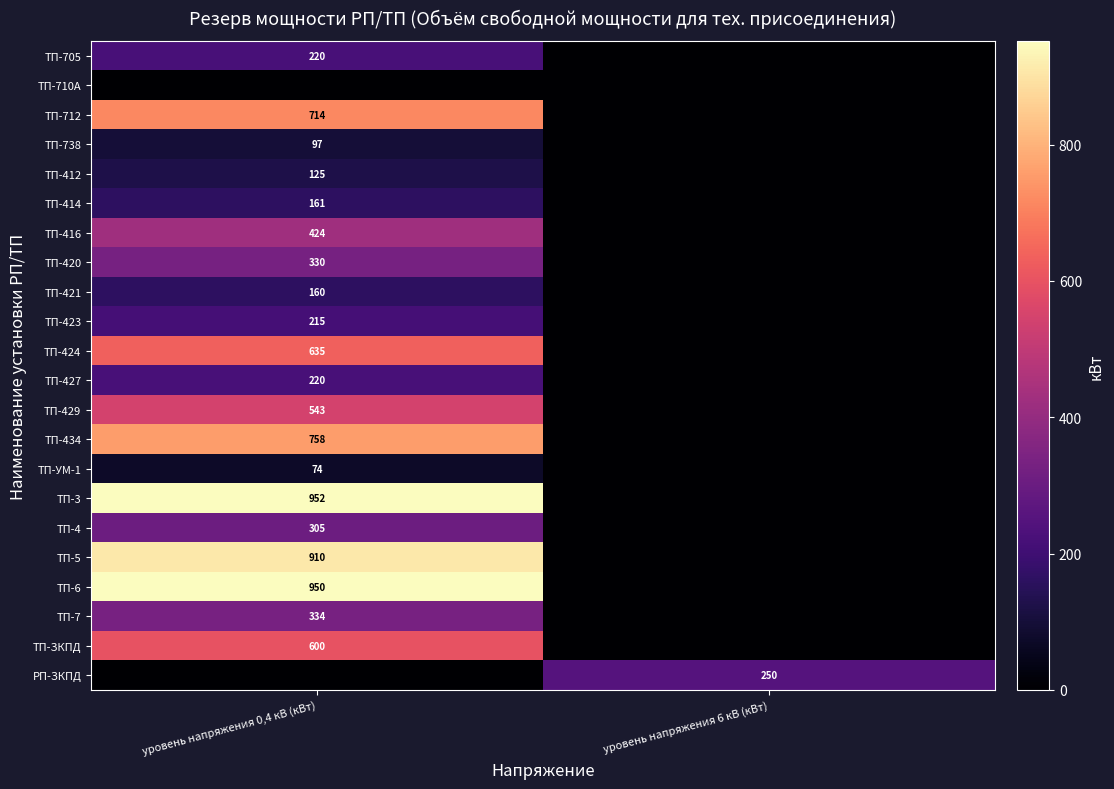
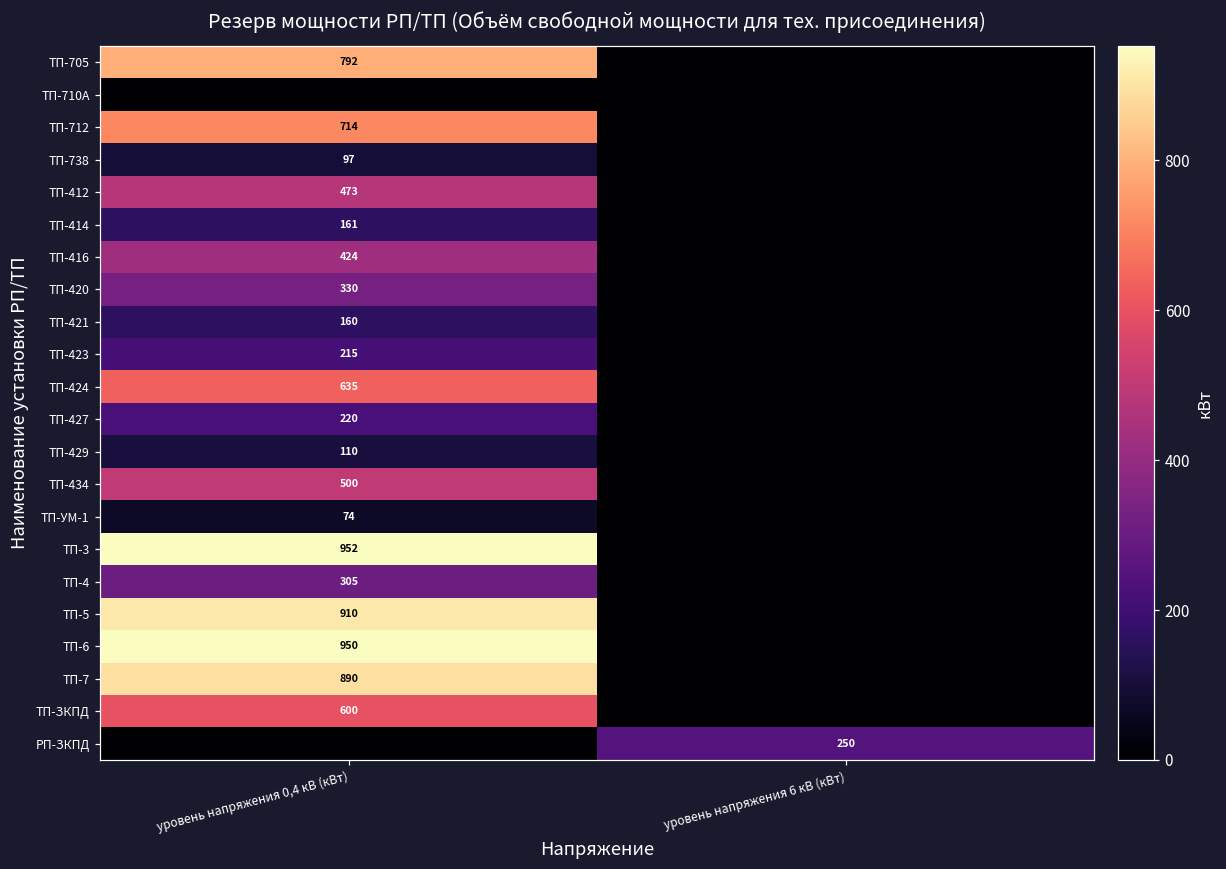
ТП-705, уровень напряжения 0,4 кВ (кВт): 220 -> 792
ТП-412, уровень напряжения 0,4 кВ (кВт): 125 -> 473
ТП-429, уровень напряжения 0,4 кВ (кВт): 543 -> 110
ТП-434, уровень напряжения 0,4 кВ (кВт): 758 -> 500
ТП-7, уровень напряжения 0,4 кВ (кВт): 334 -> 890
